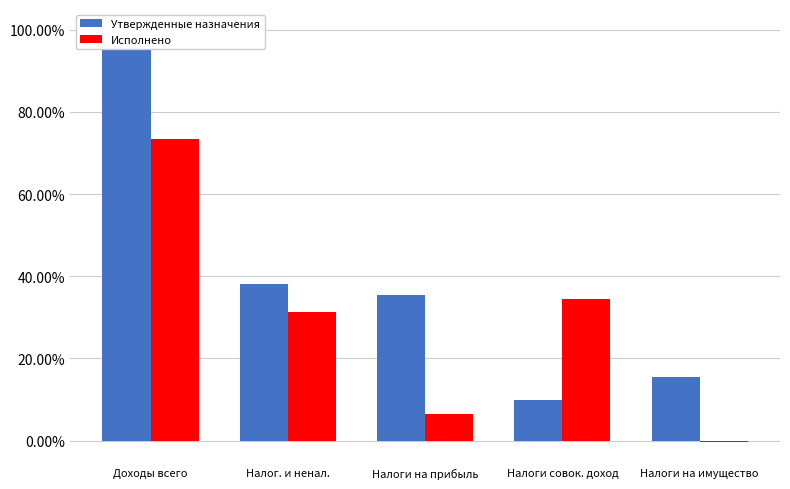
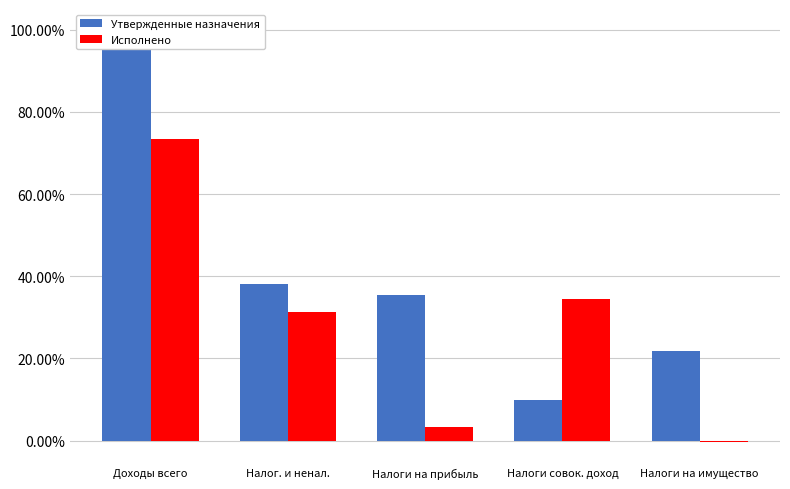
Исполнено, Налоги на прибыль: 6% -> 3%
Утвержденные назначения, Налоги на имущество: 15% -> 22%
